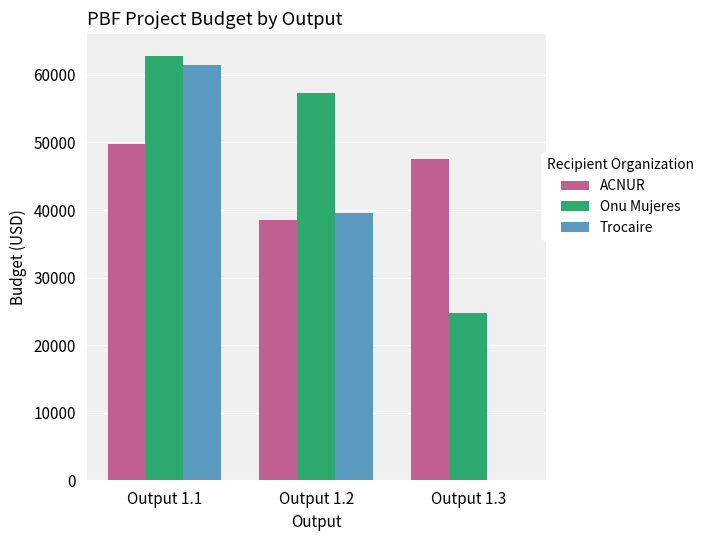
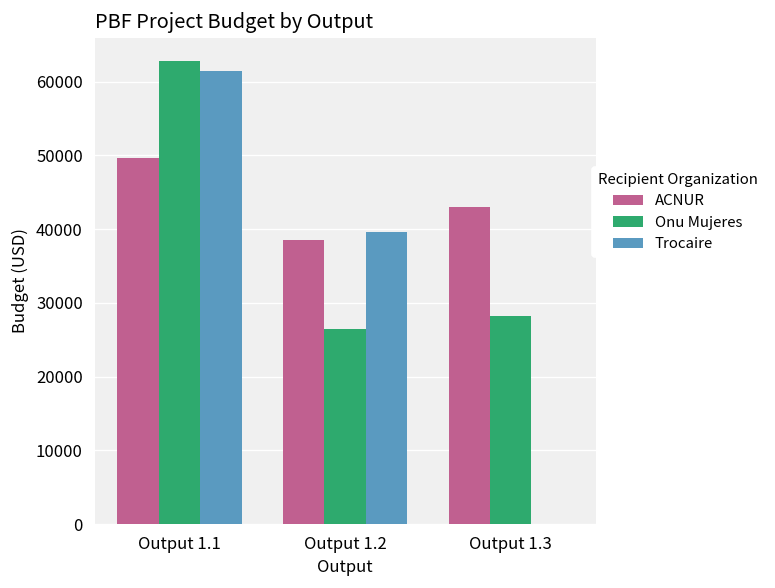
Onu Mujeres, Output 1.2: 57000 -> 27000
ACNUR, Output 1.3: 48000 -> 43000
Onu Mujeres, Output 1.3: 25000 -> 28000
